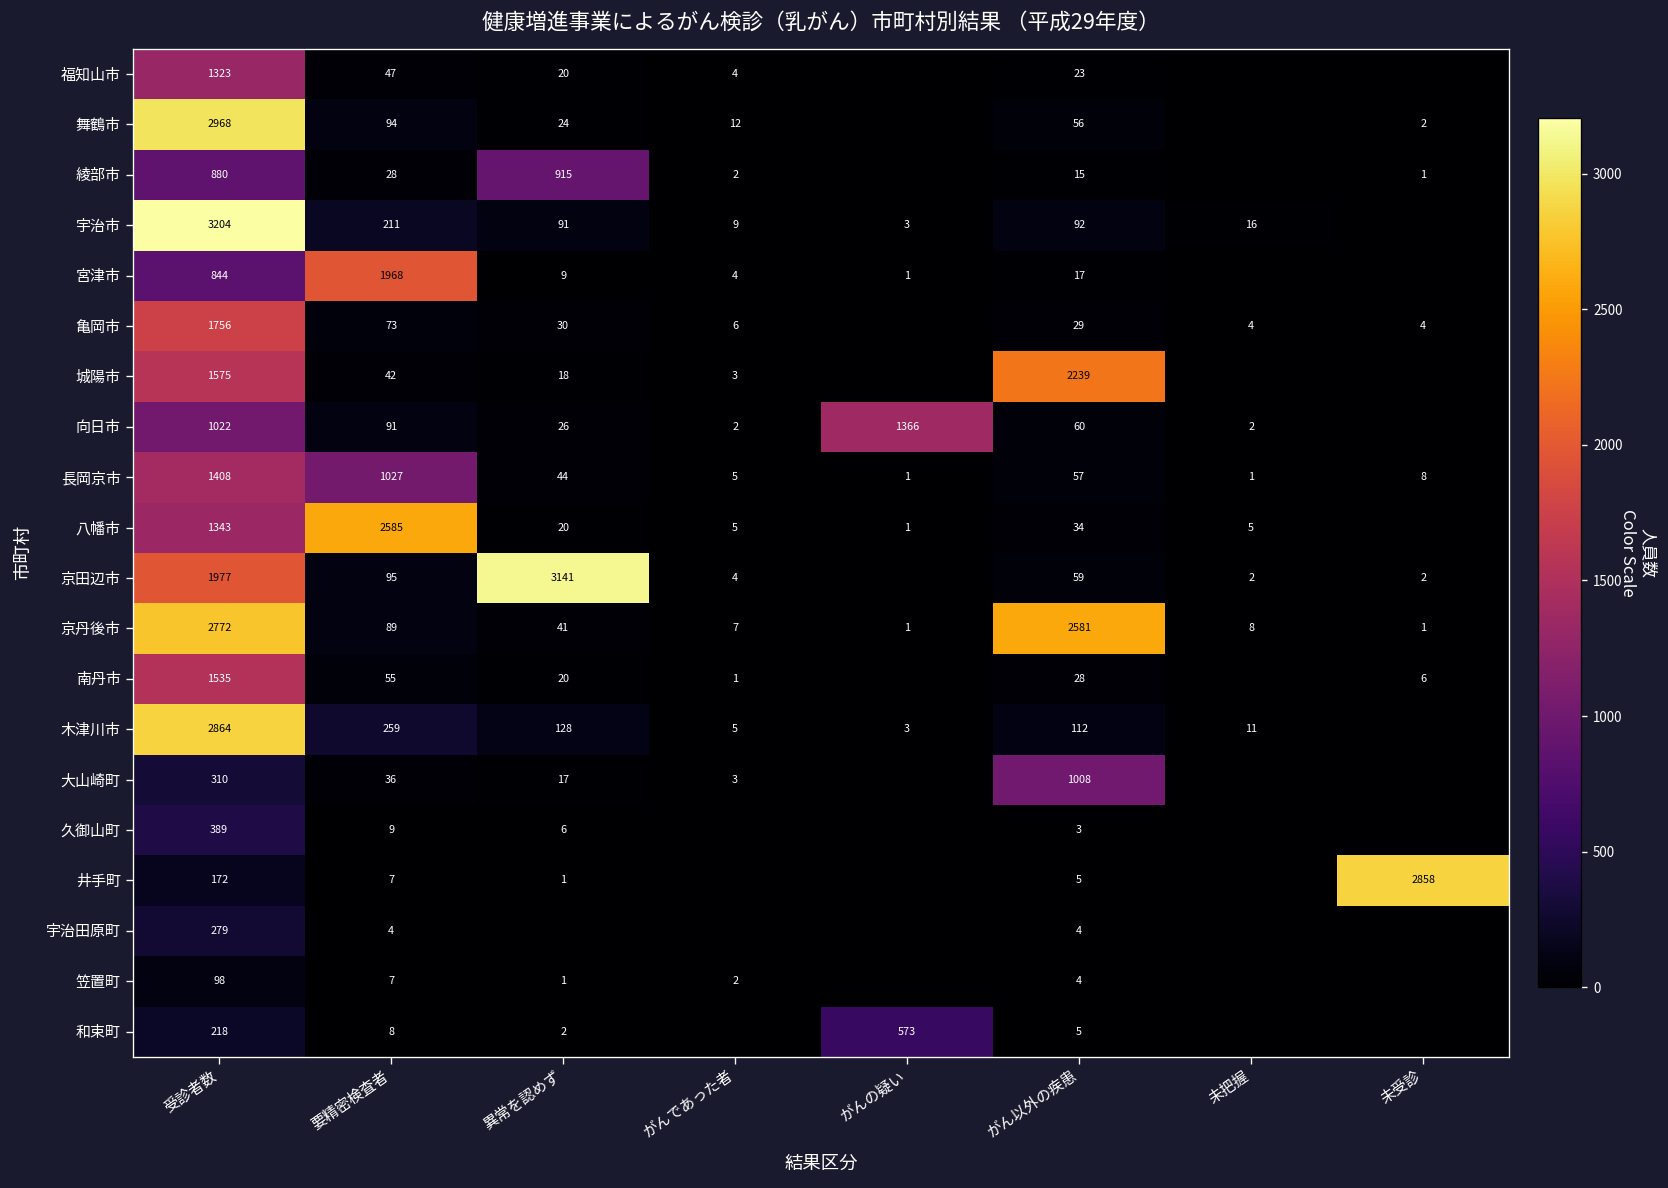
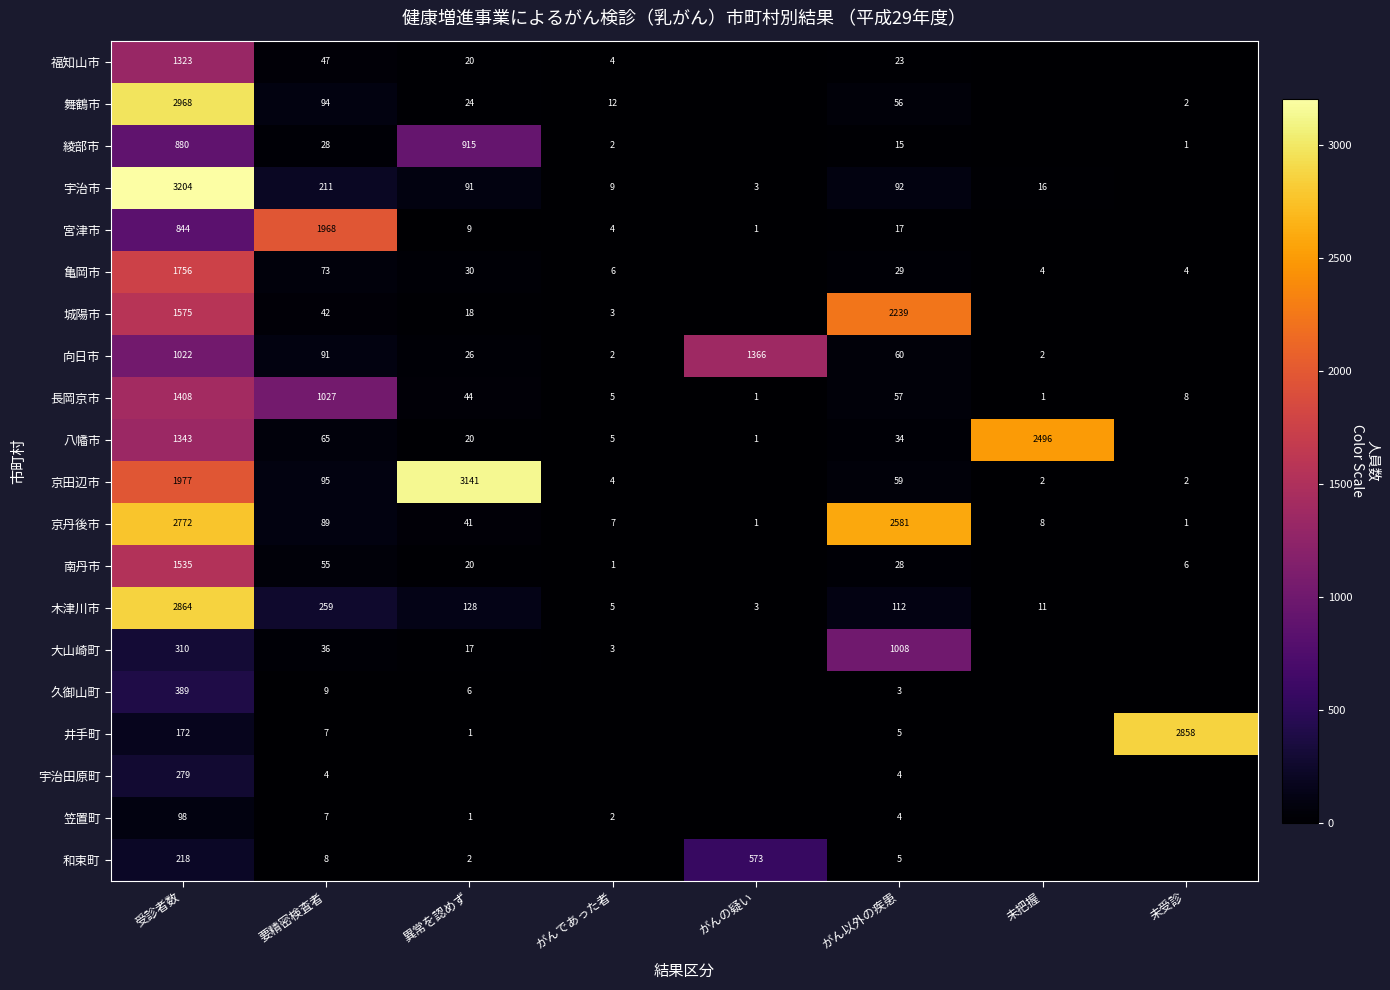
八幡市, 要精密検査者: 2585 -> 65
八幡市, 未把握: 5 -> 2496
